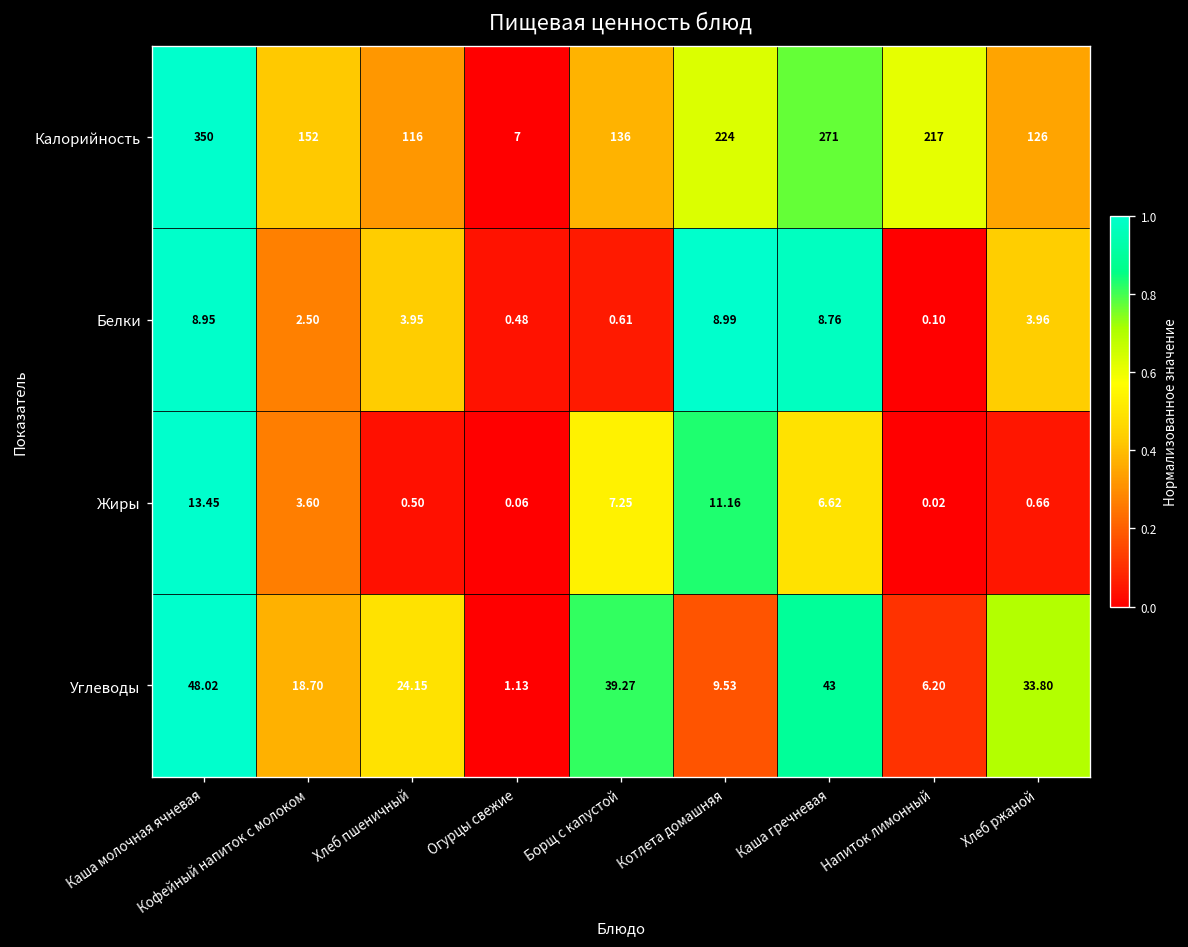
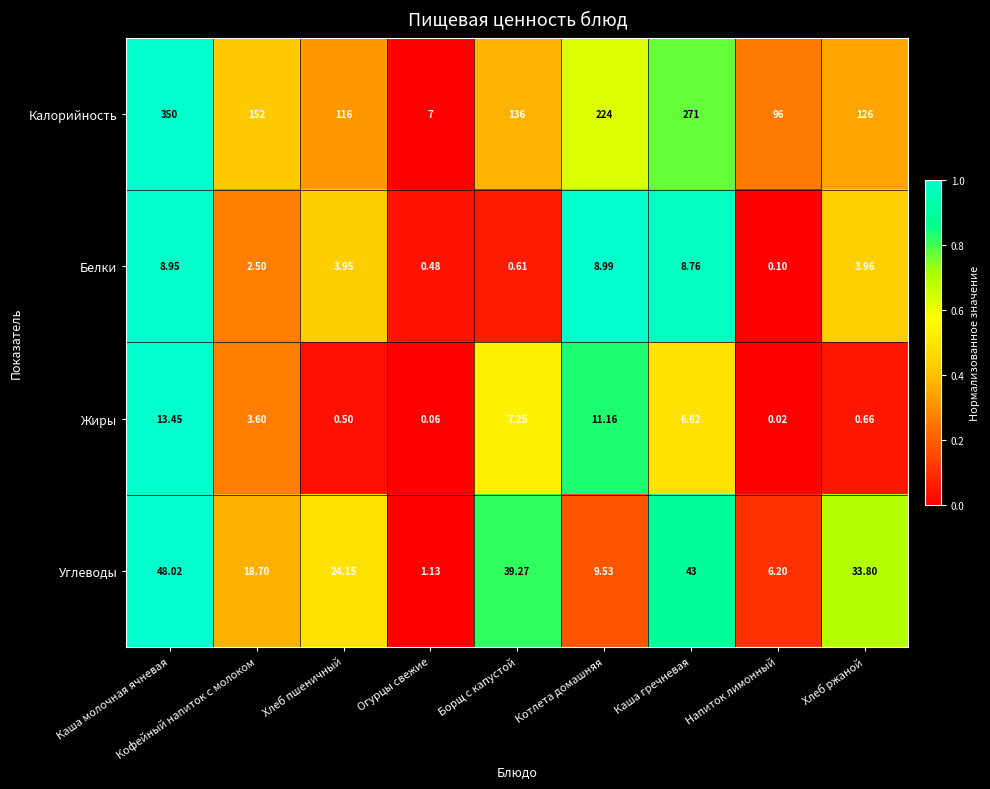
Калорийность, Напиток лимонный: 217 -> 96
